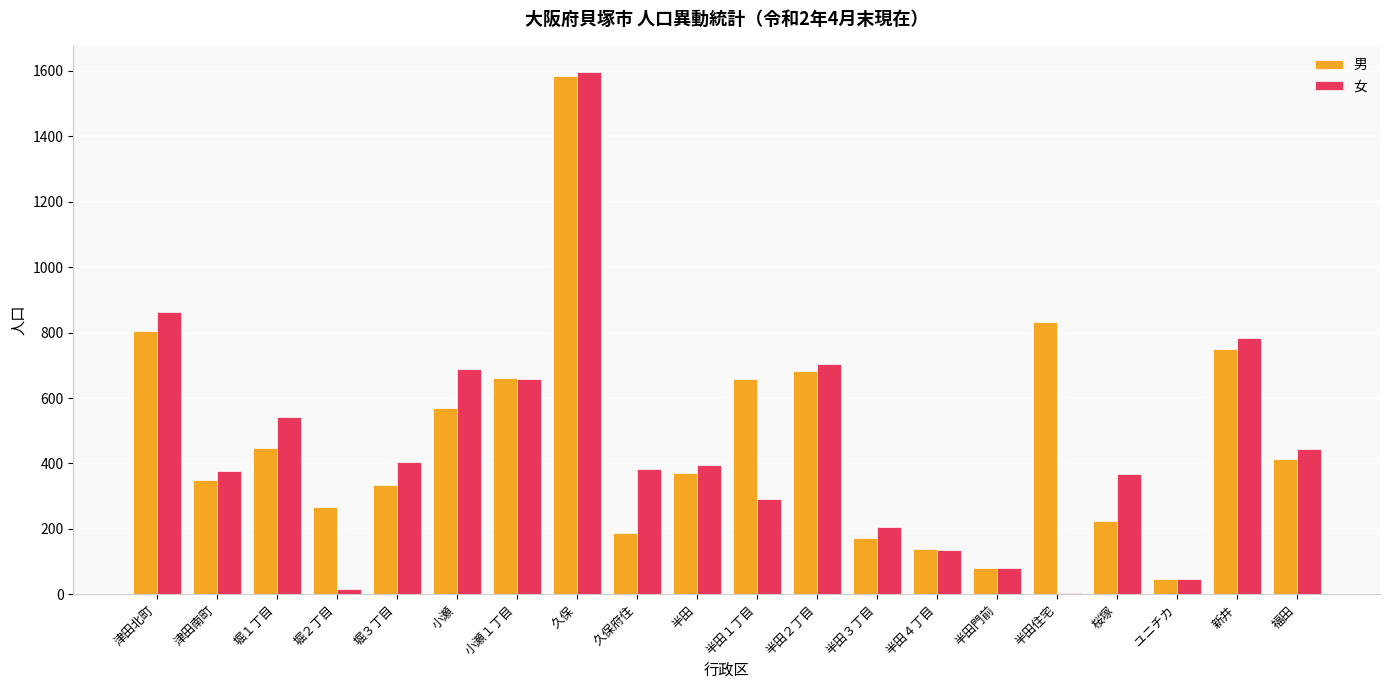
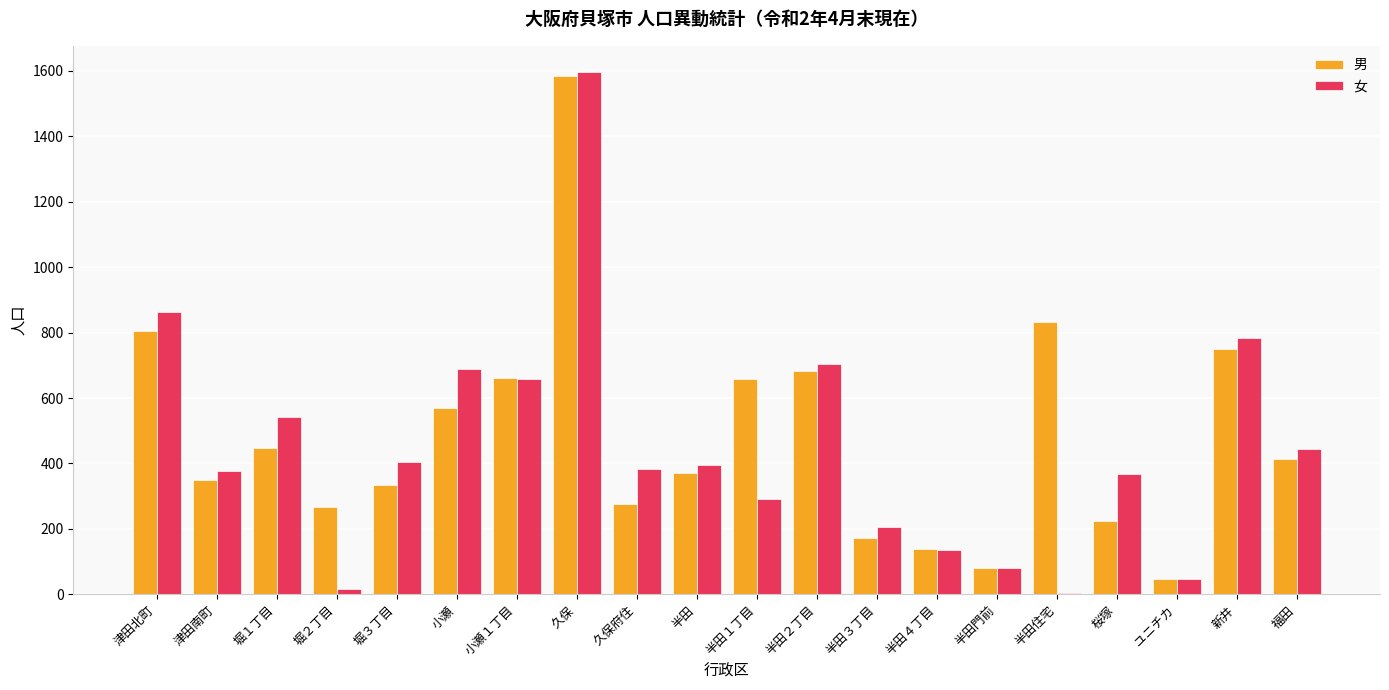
男, 久保府住: 190 -> 280
